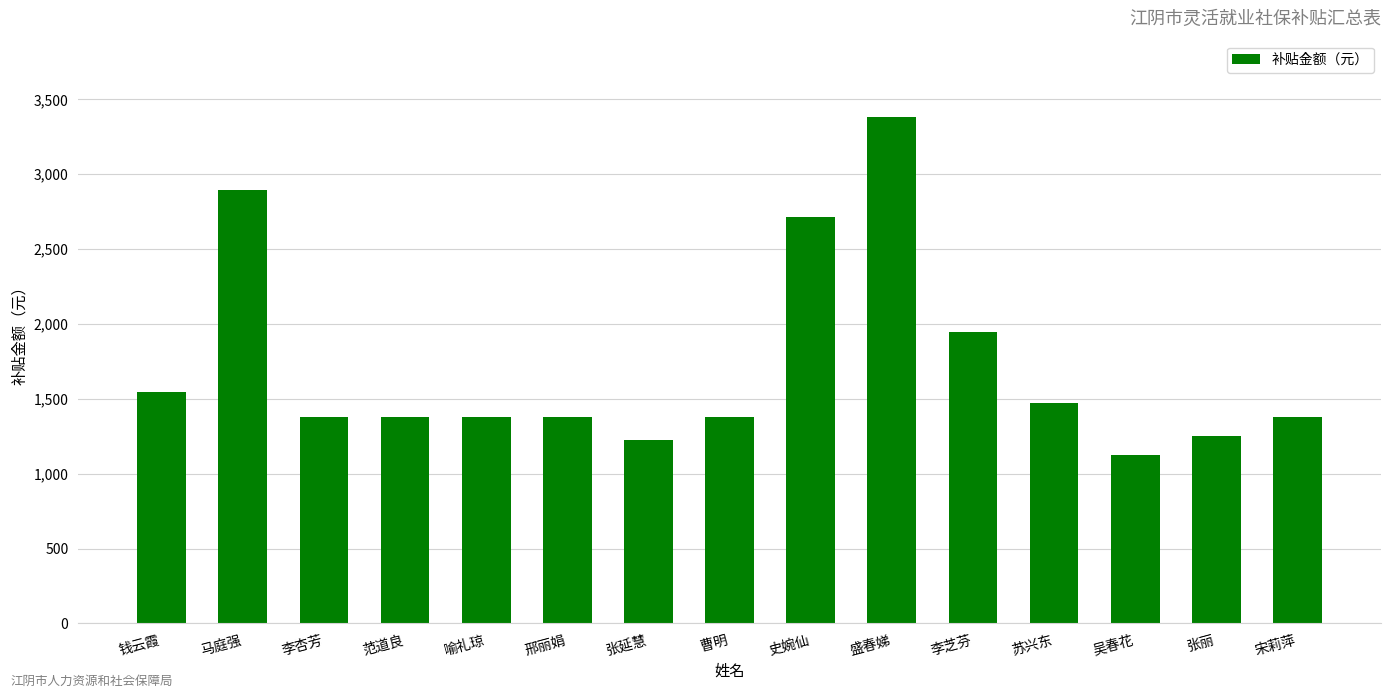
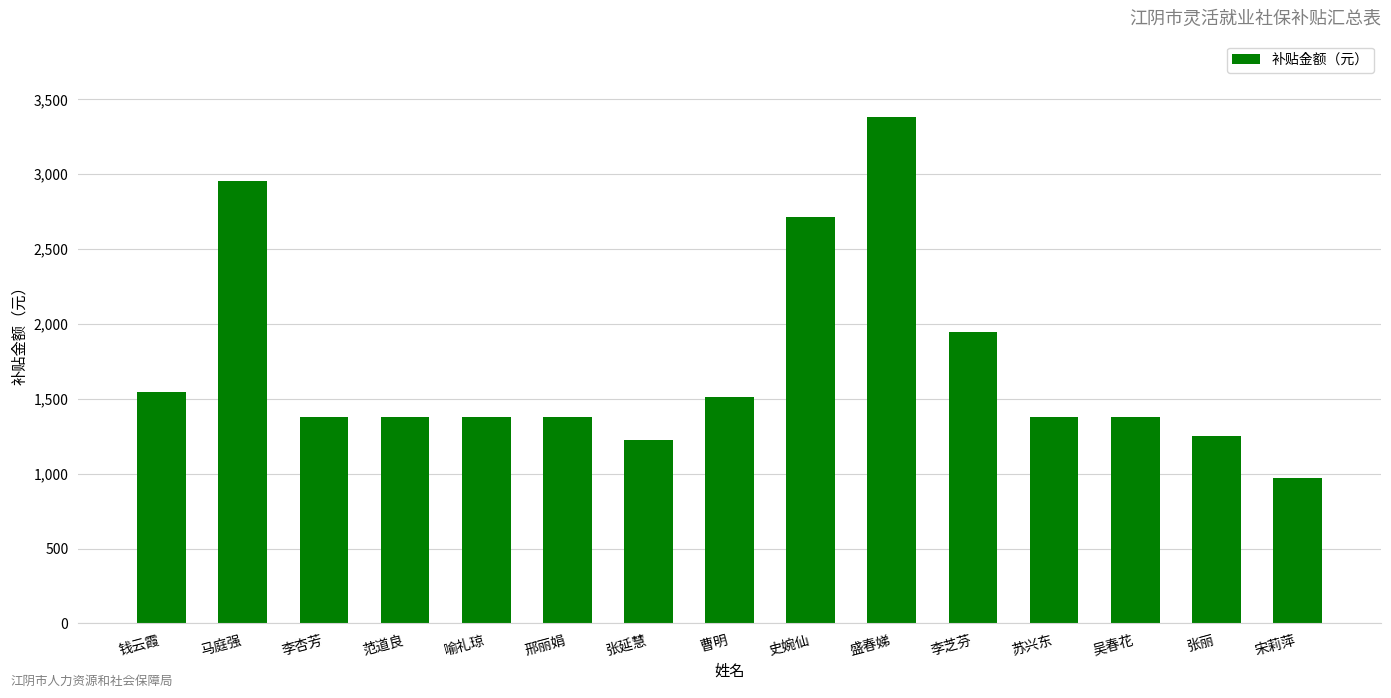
马庭强: 2,890 -> 2,950
曹明: 1,380 -> 1,510
苏兴东: 1,470 -> 1,380
吴春花: 1,120 -> 1,380
宋莉萍: 1,380 -> 970
